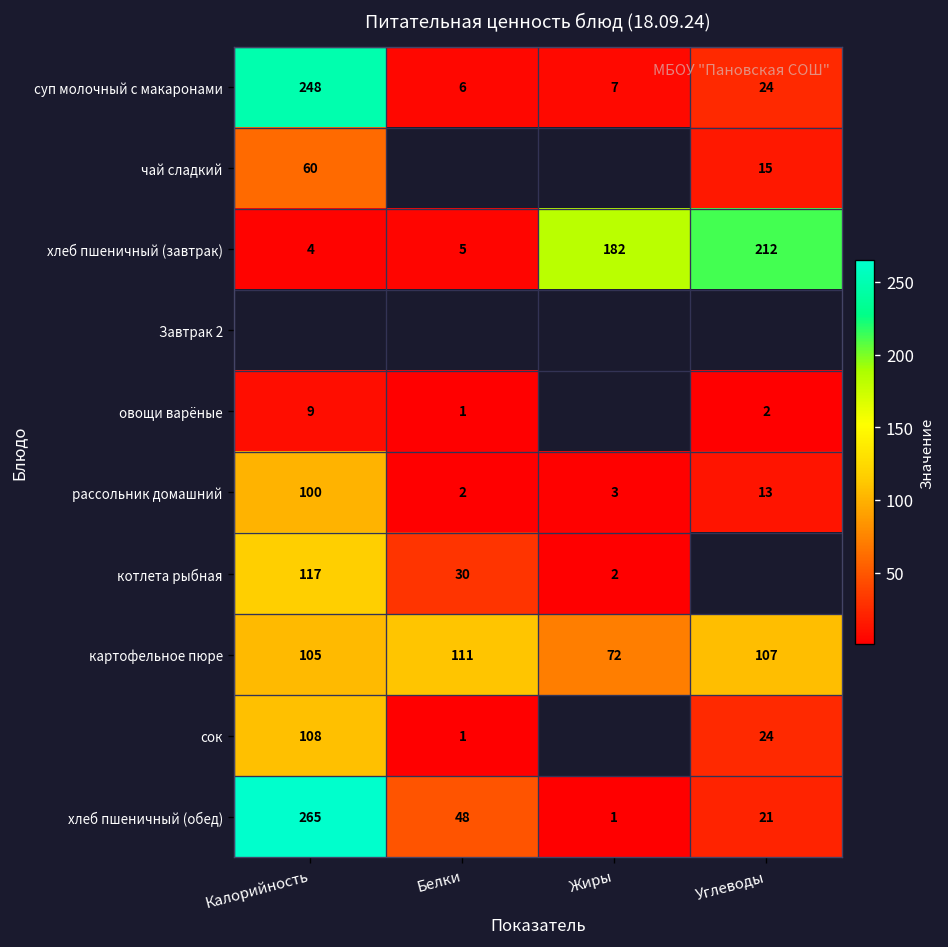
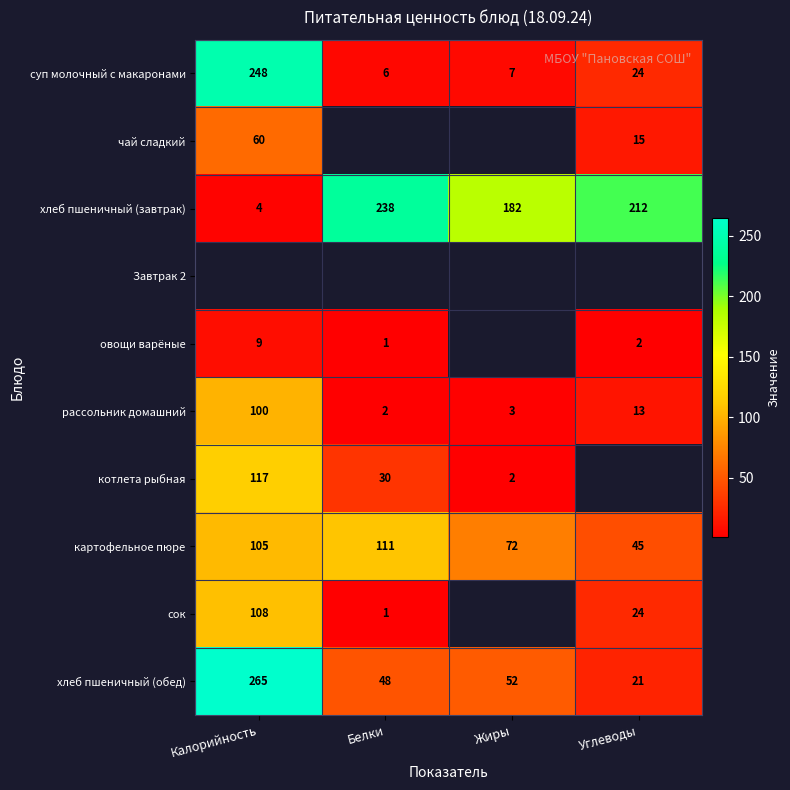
хлеб пшеничный (завтрак), Белки: 5 -> 238
картофельное пюре, Углеводы: 107 -> 45
хлеб пшеничный (обед), Жиры: 1 -> 52
